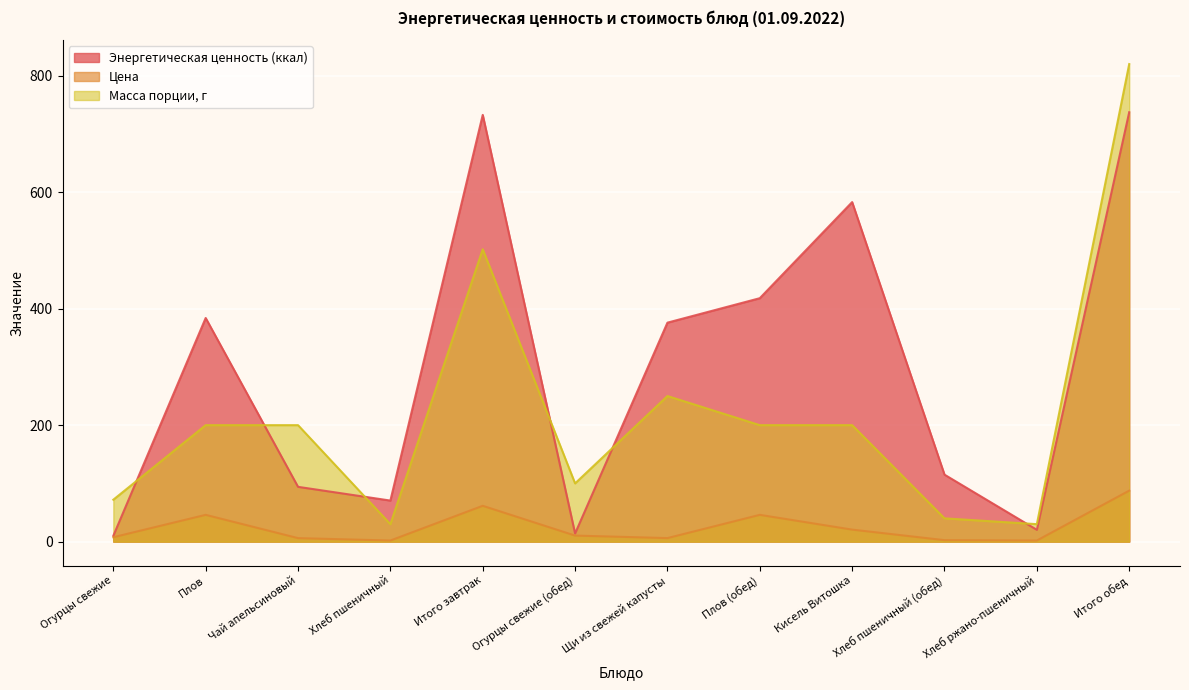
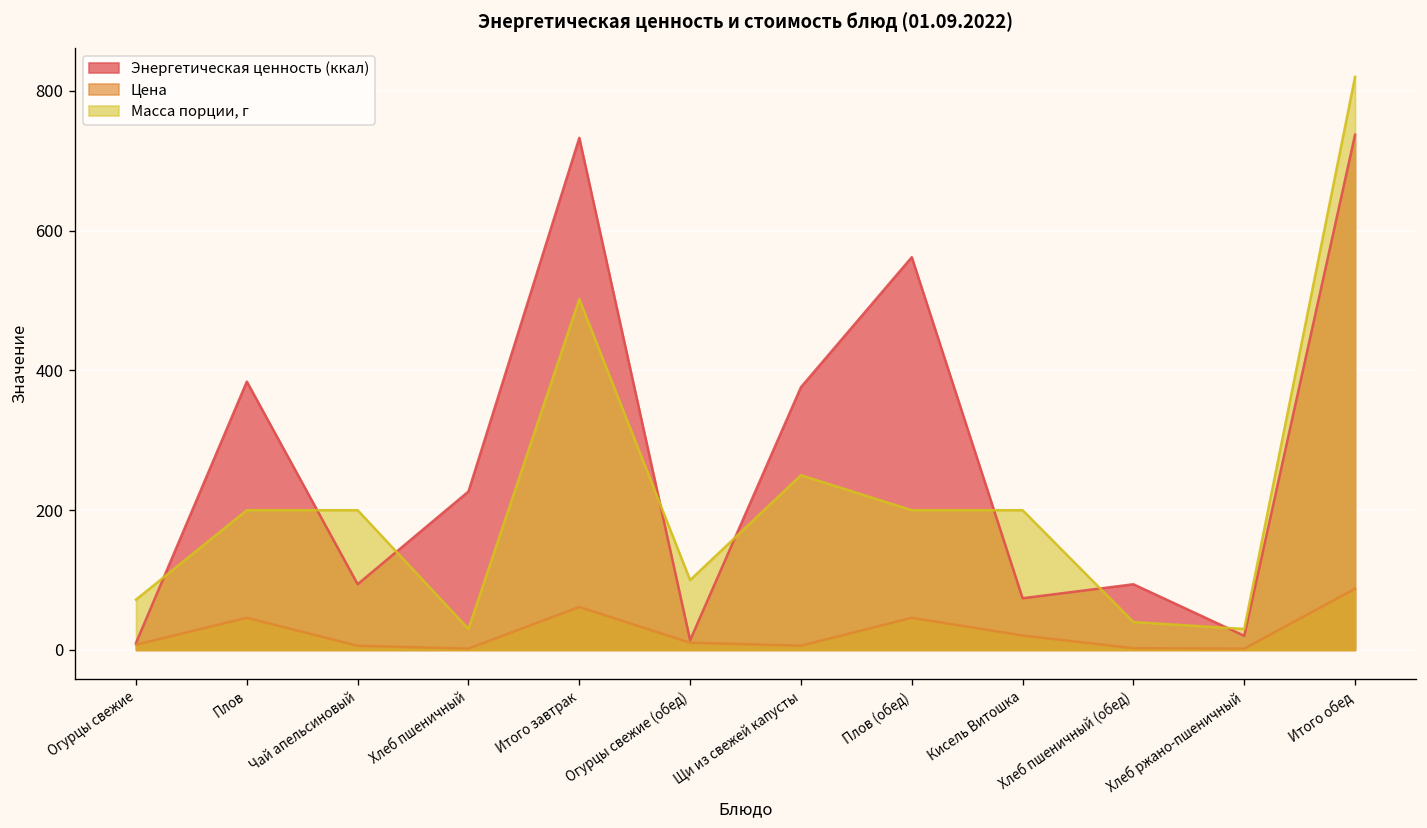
Энергетическая ценность (ккал), Хлеб пшеничный: 70 -> 230
Энергетическая ценность (ккал), Плов (обед): 420 -> 560
Энергетическая ценность (ккал), Кисель Витошка: 580 -> 70
Энергетическая ценность (ккал), Хлеб пшеничный (обед): 120 -> 90
